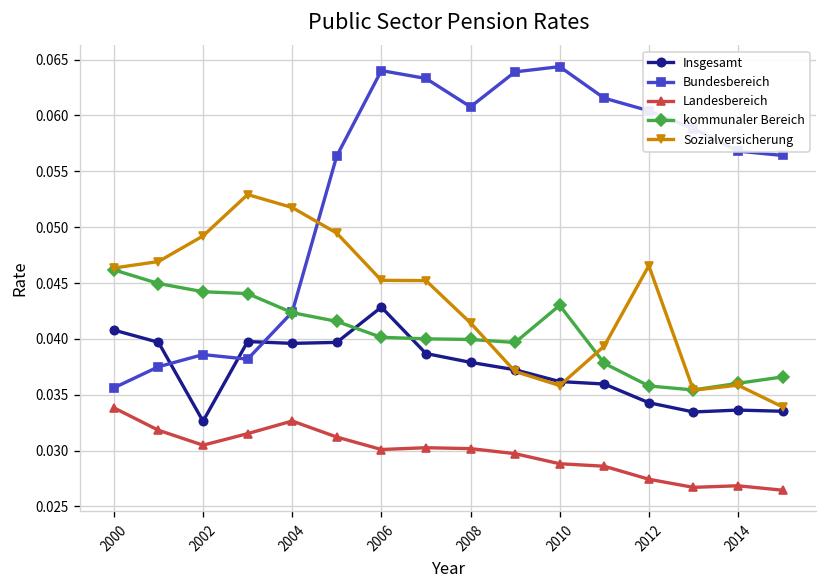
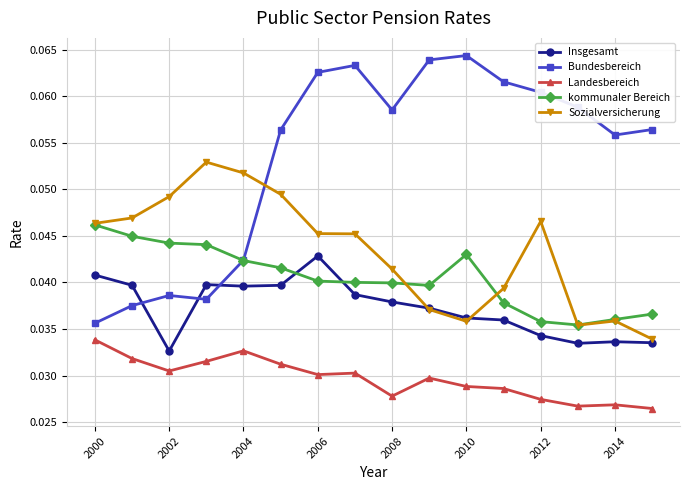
Bundesbereich, 2006: 0.064 -> 0.063
Bundesbereich, 2008: 0.061 -> 0.059
Landesbereich, 2008: 0.030 -> 0.028
Bundesbereich, 2014: 0.057 -> 0.056
